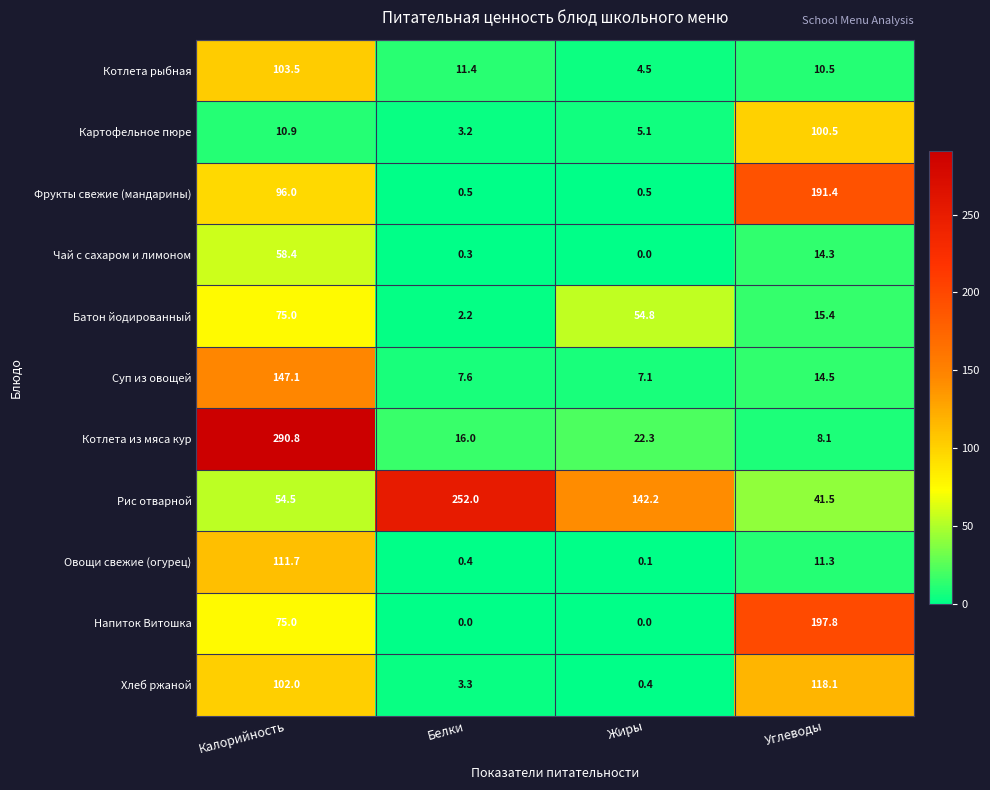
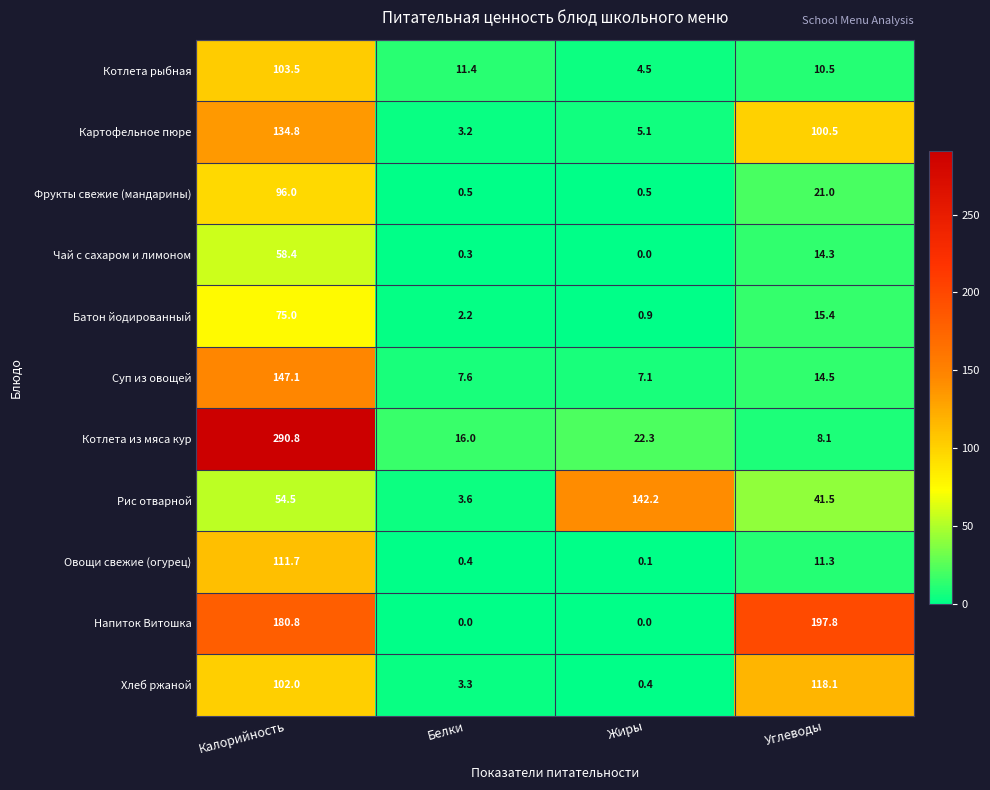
Картофельное пюре, Калорийность: 10.9 -> 134.8
Фрукты свежие (мандарины), Углеводы: 191.4 -> 21.0
Батон йодированный, Жиры: 54.8 -> 0.9
Рис отварной, Белки: 252.0 -> 3.6
Напиток Витошка, Калорийность: 75.0 -> 180.8
